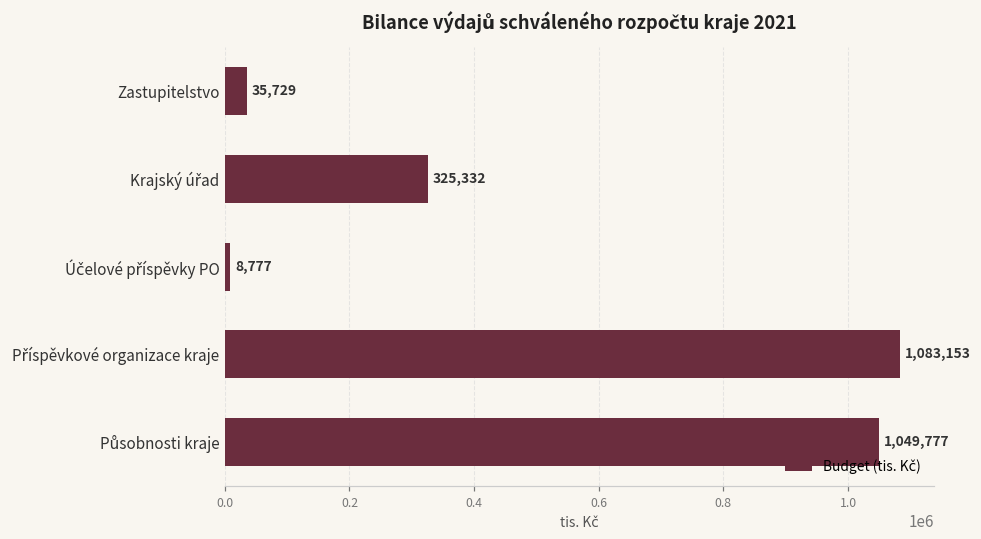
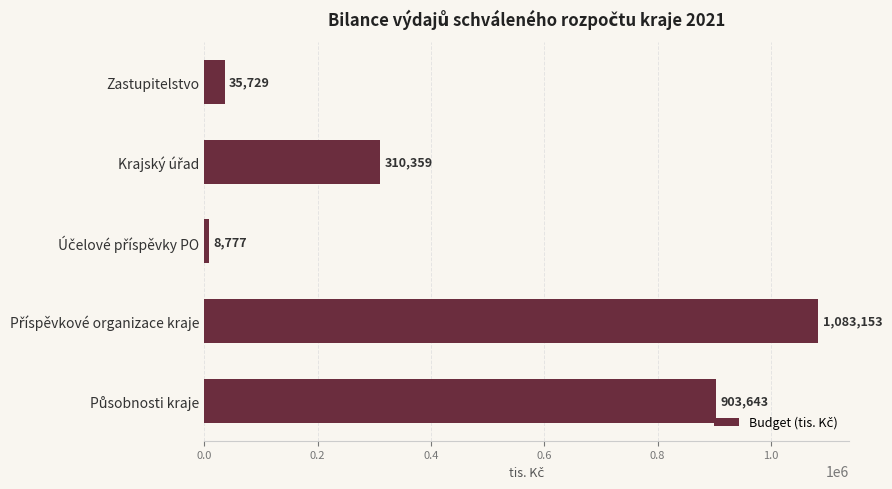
Krajský úřad: 325,332 -> 310,359
Působnosti kraje: 1,049,777 -> 903,643
